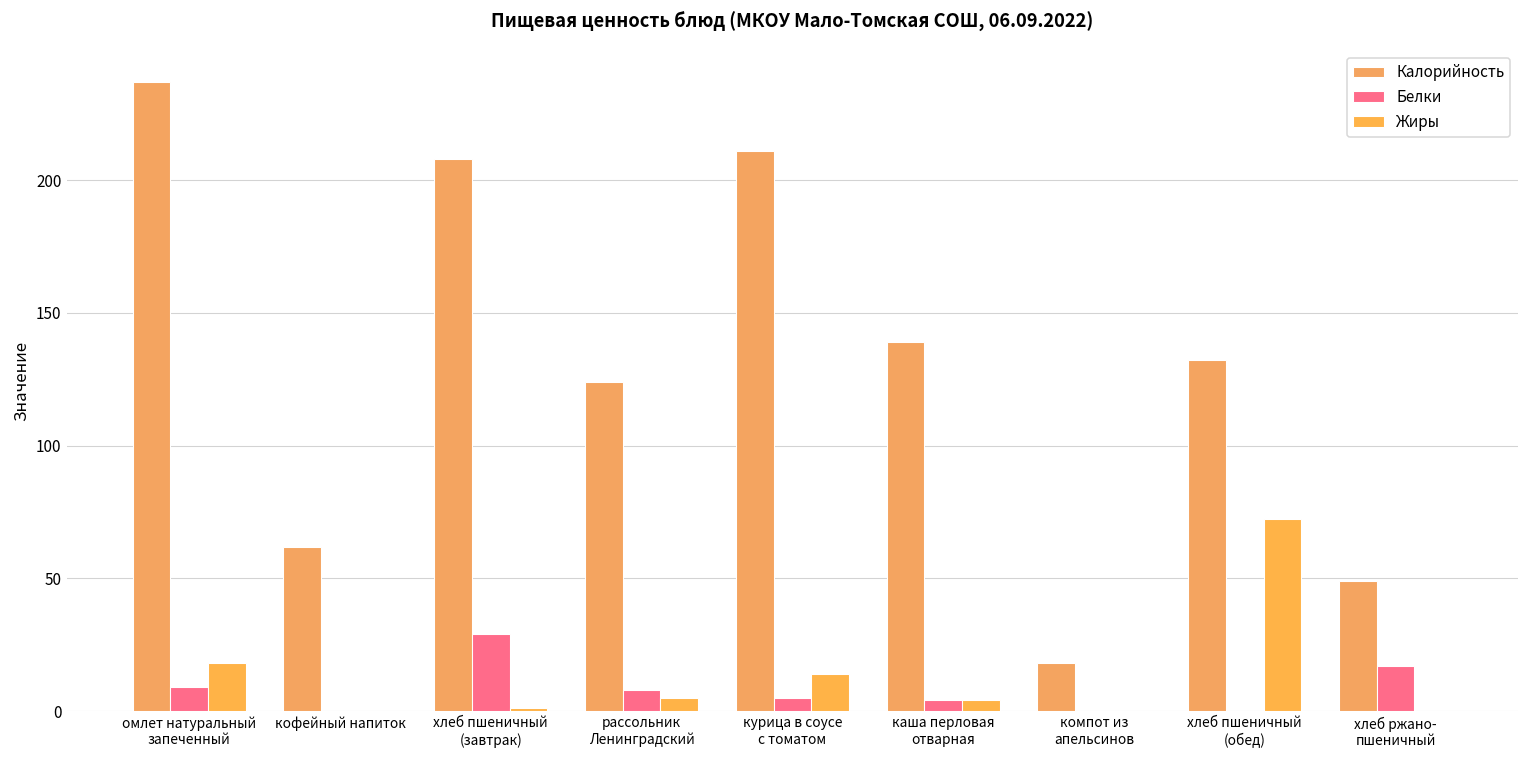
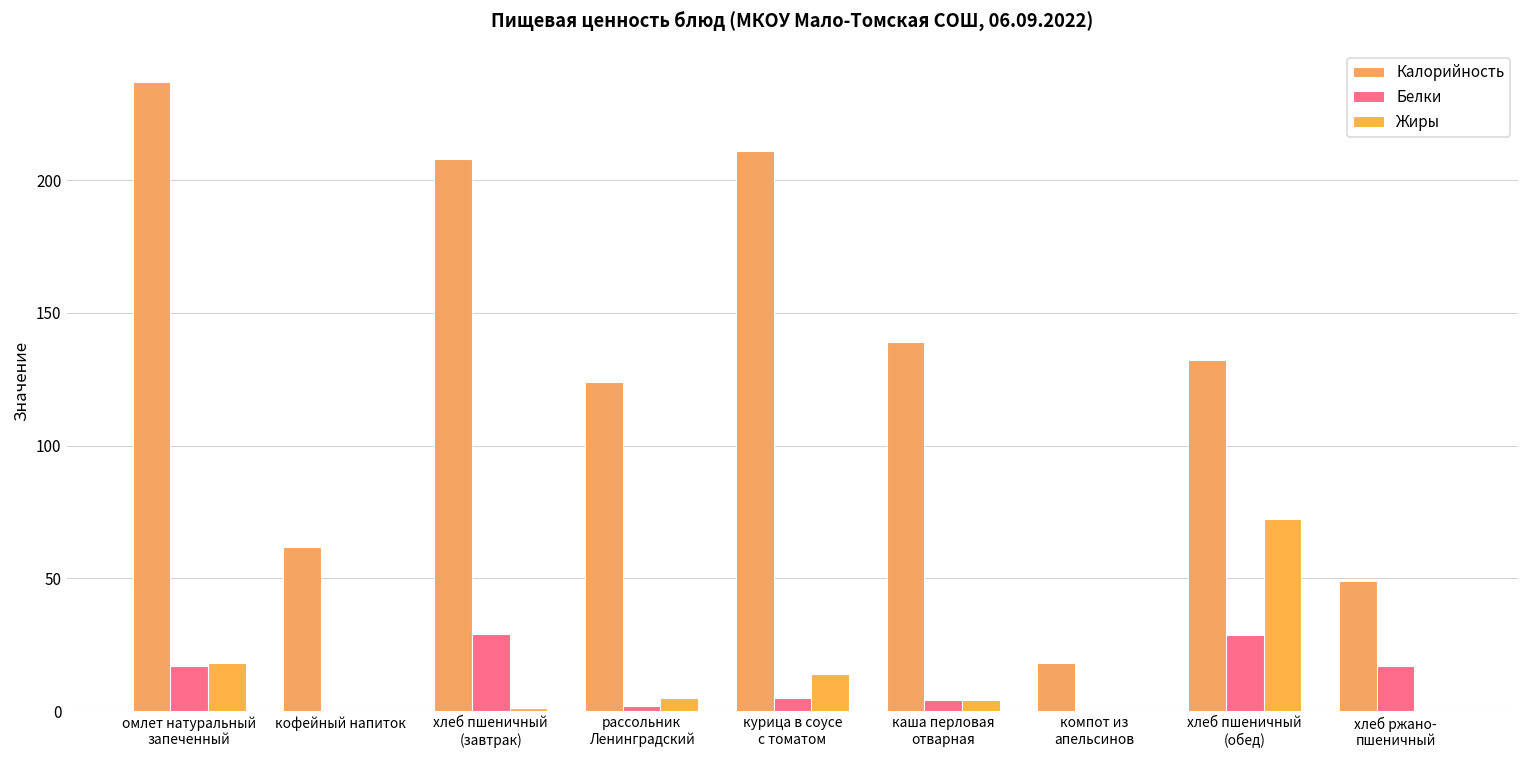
Белки, омлет натуральный запеченный: 9 -> 17
Белки, рассольник Ленинградский: 8 -> 2
Белки, хлеб пшеничный (обед): 0 -> 29
